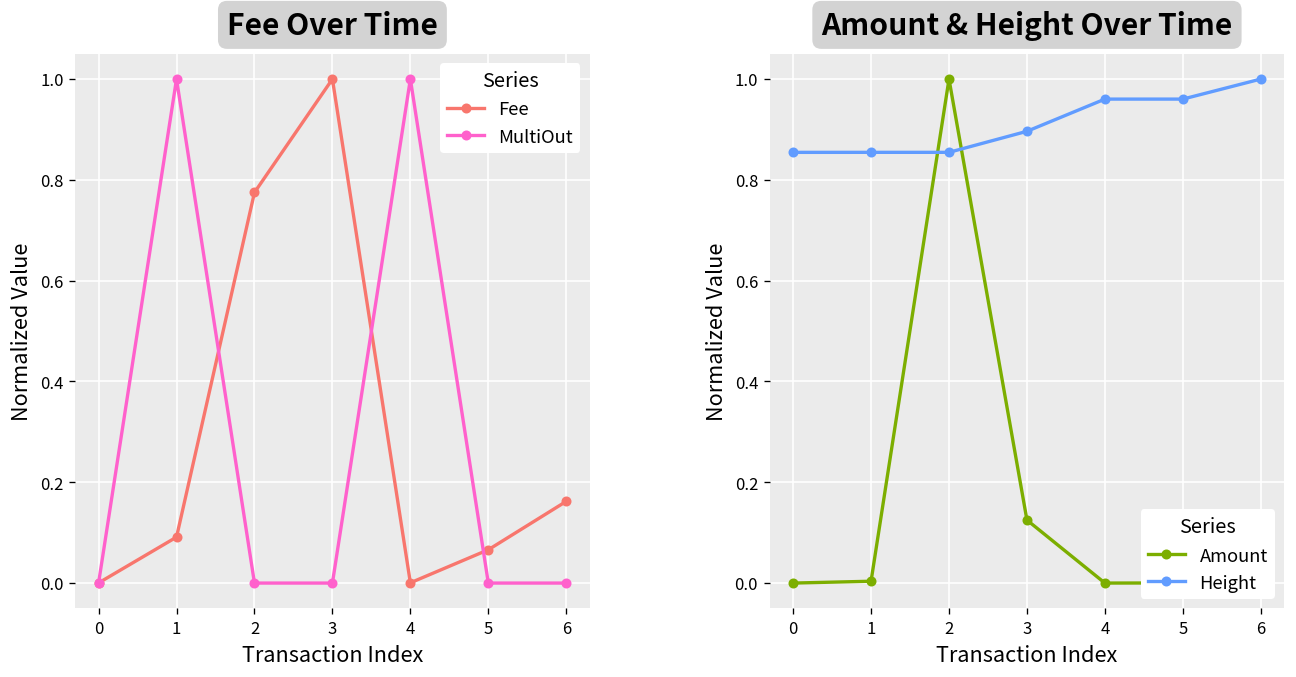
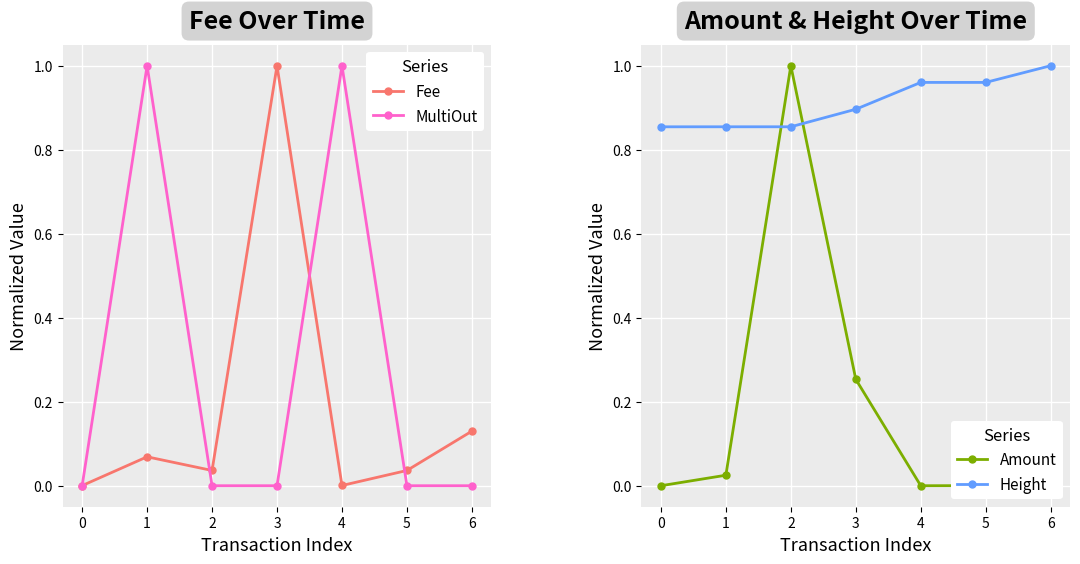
Fee Over Time, Fee, 1: 0.09 -> 0.07
Fee Over Time, Fee, 2: 0.77 -> 0.04
Fee Over Time, Fee, 5: 0.07 -> 0.04
Fee Over Time, Fee, 6: 0.16 -> 0.13
Amount & Height Over Time, Amount, 1: 0.00 -> 0.03
Amount & Height Over Time, Amount, 3: 0.13 -> 0.25
